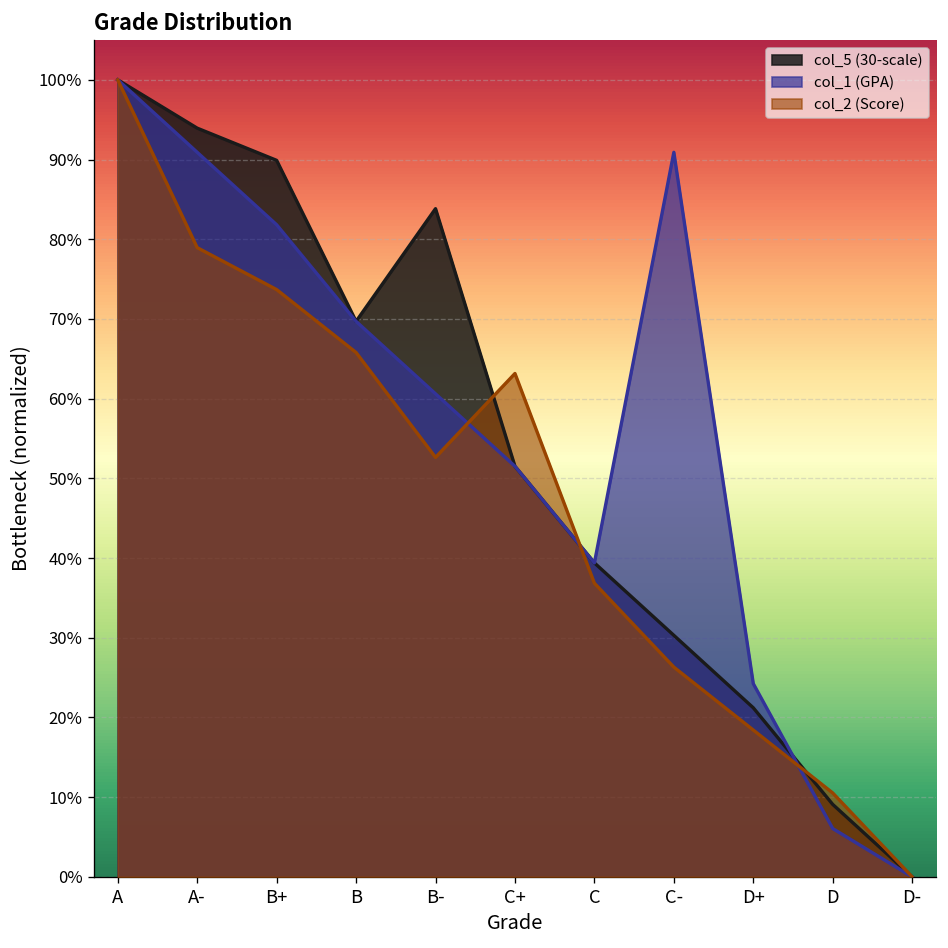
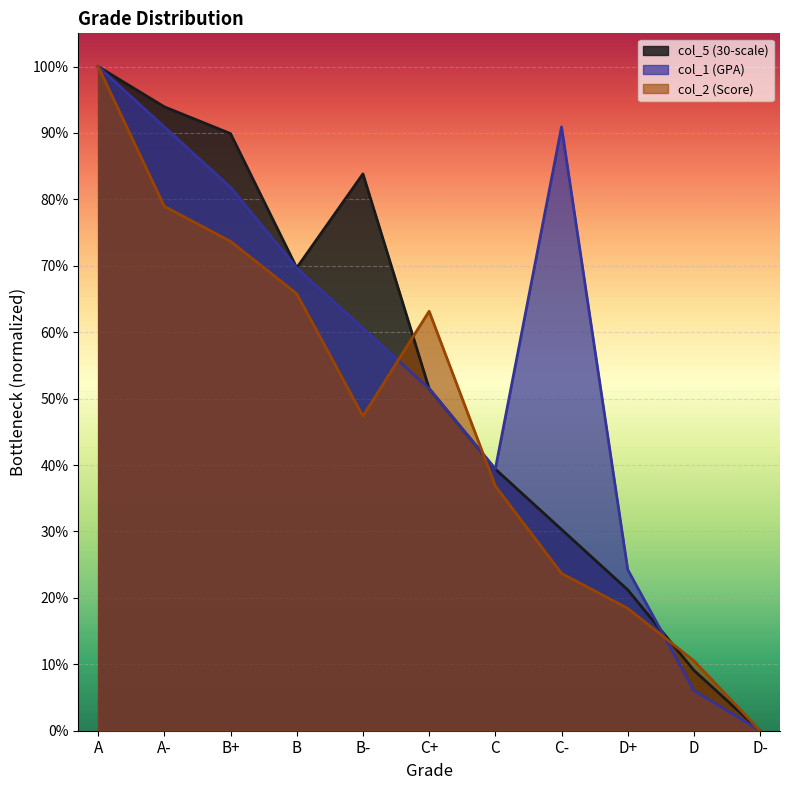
col_2 (Score), B-: 53% -> 47%
col_2 (Score), C-: 26% -> 24%
